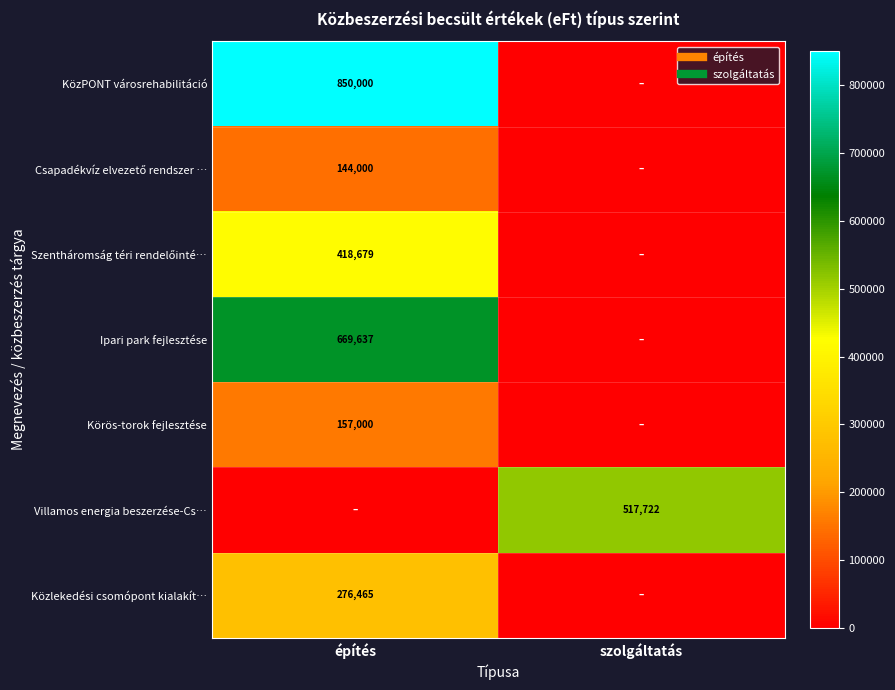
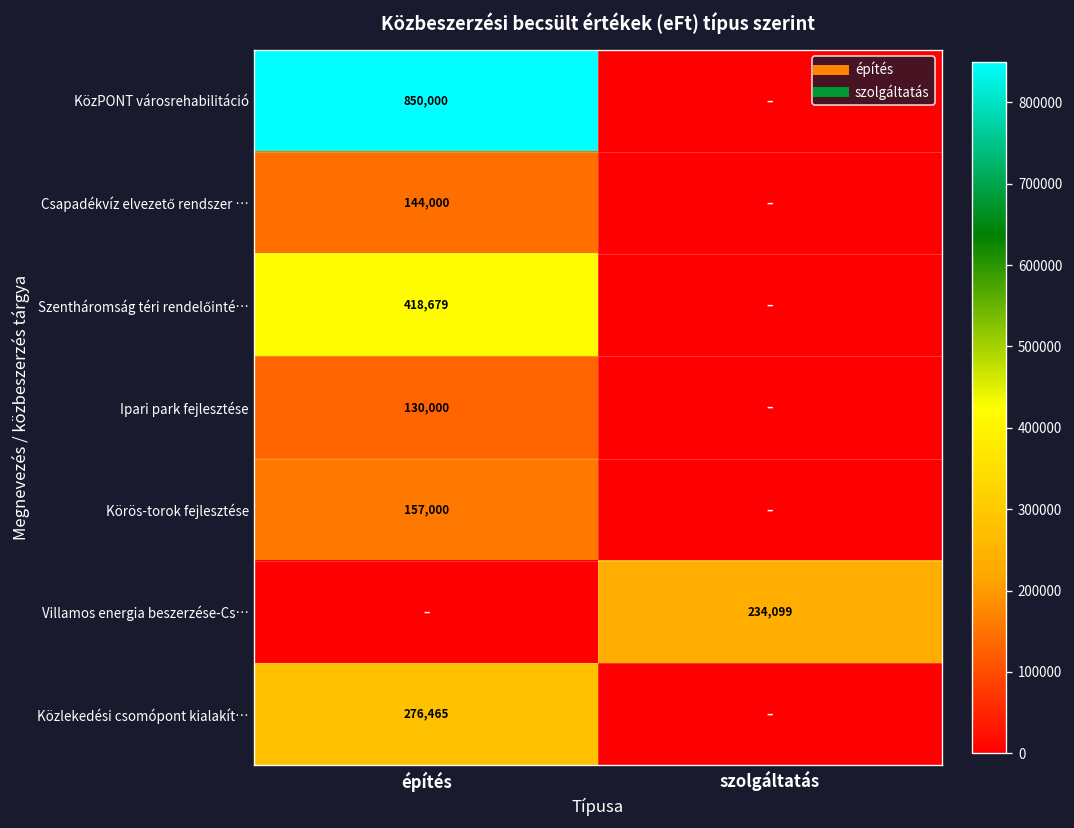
Ipari park fejlesztése, építés: 669,637 -> 130,000
Villamos energia beszerzése-Cs…, szolgáltatás: 517,722 -> 234,099
